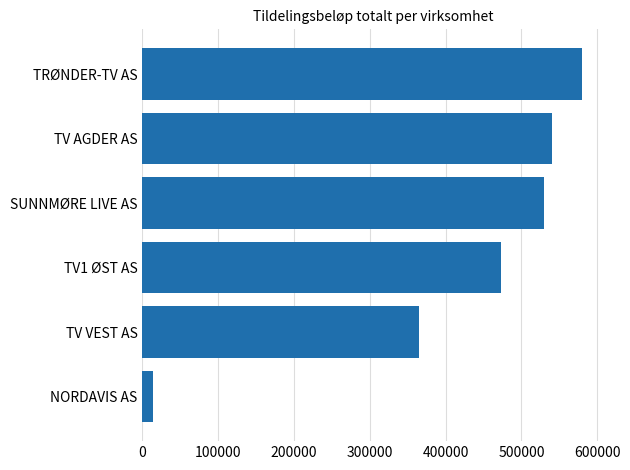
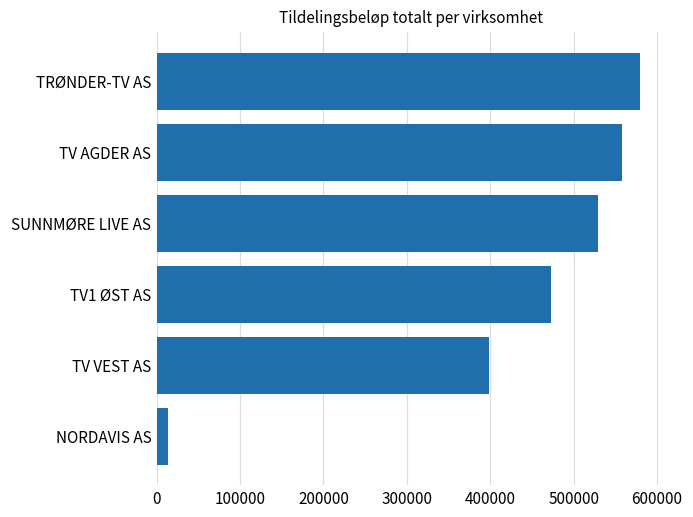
TV AGDER AS: 540000 -> 560000
TV VEST AS: 360000 -> 400000
